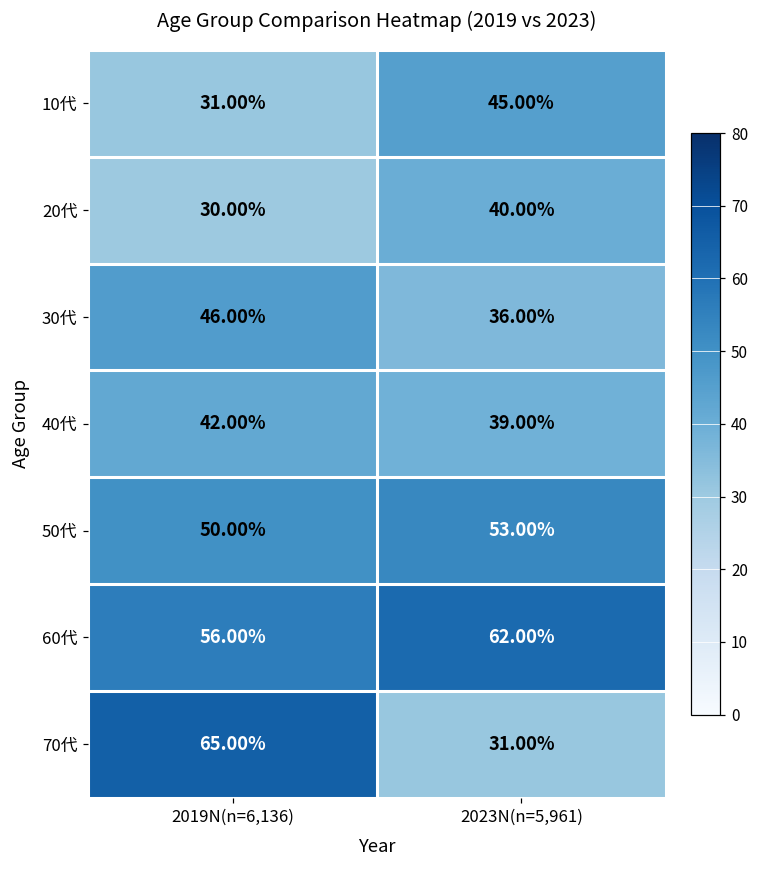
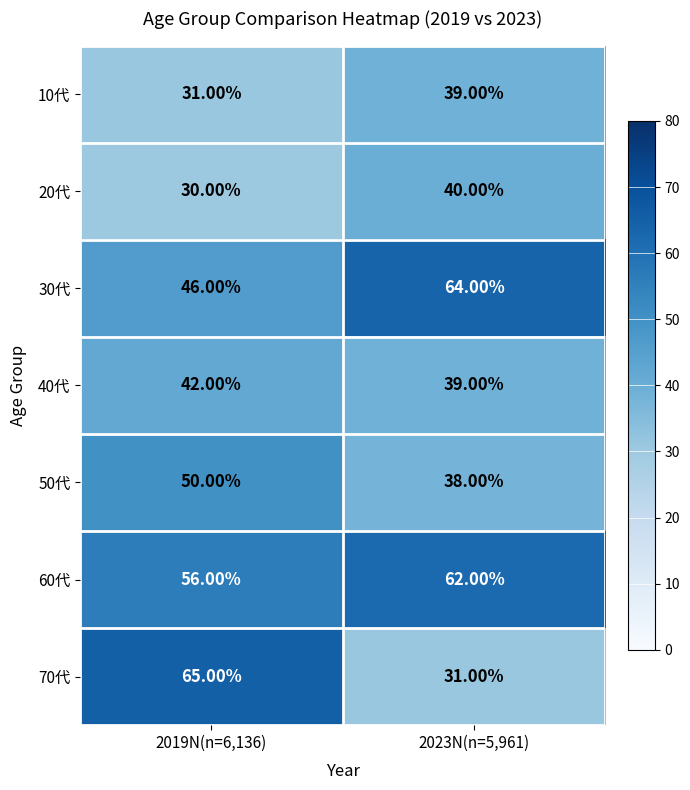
10代, 2023N(n=5,961): 45.00% -> 39.00%
30代, 2023N(n=5,961): 36.00% -> 64.00%
50代, 2023N(n=5,961): 53.00% -> 38.00%
